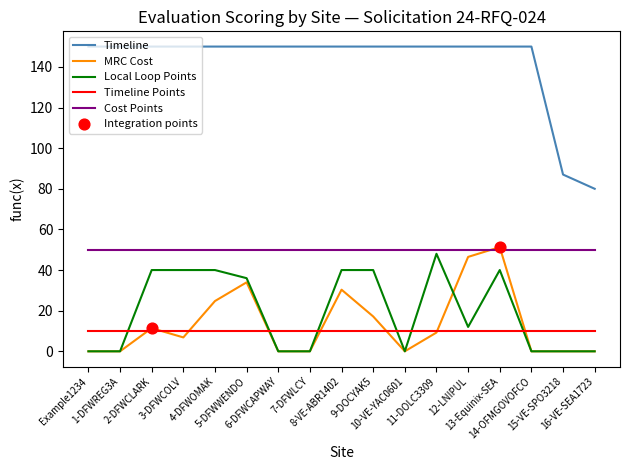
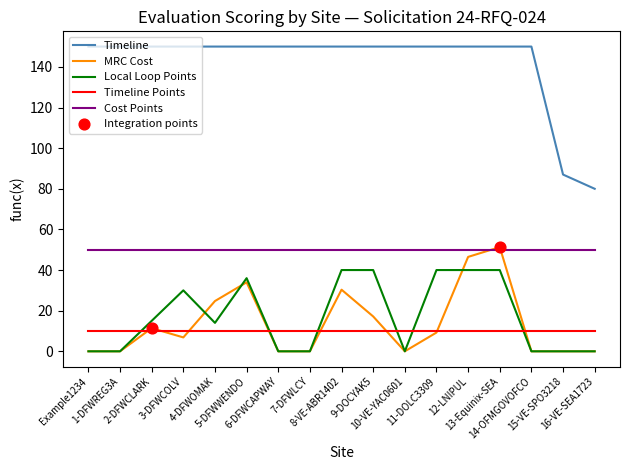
Local Loop Points, 2-DFWCLARK: 40 -> 15
Local Loop Points, 3-DFWCOLV: 40 -> 30
Local Loop Points, 4-DFWOMAK: 40 -> 14
Local Loop Points, 11-DOLC3309: 48 -> 40
Local Loop Points, 12-LNIPUL: 12 -> 40
